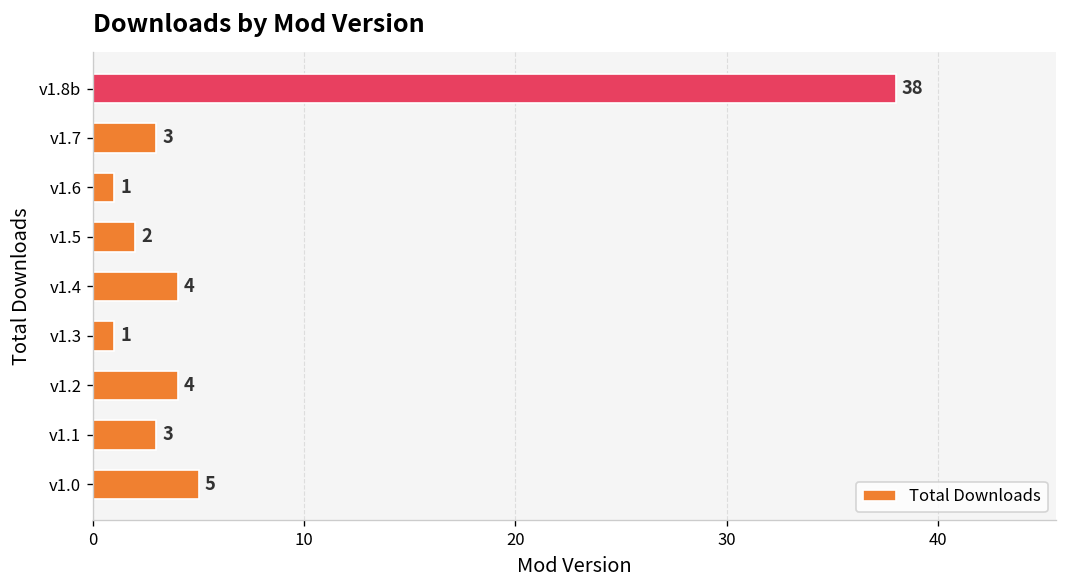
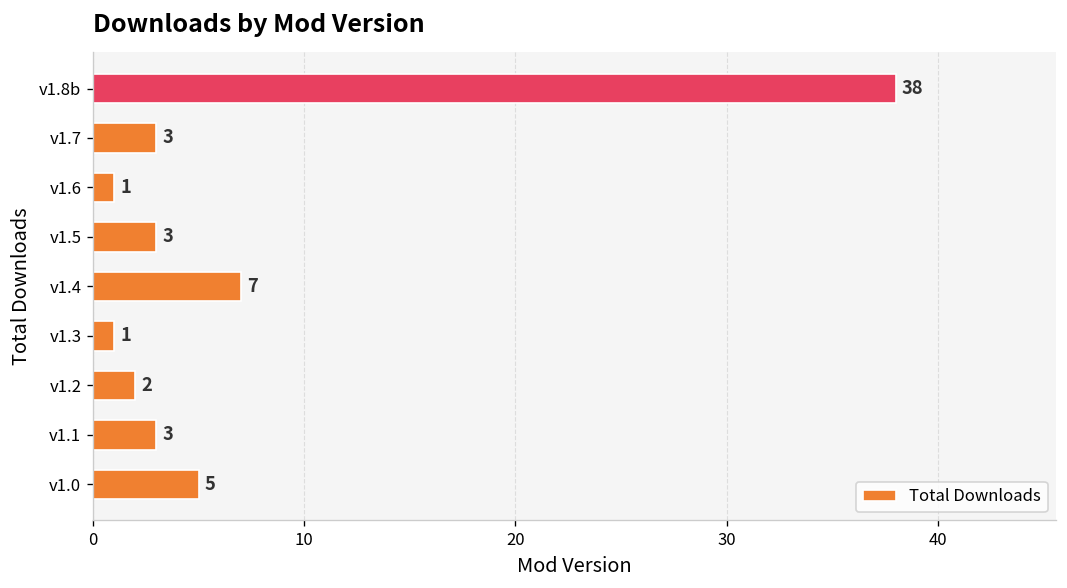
v1.5: 2 -> 3
v1.4: 4 -> 7
v1.2: 4 -> 2
